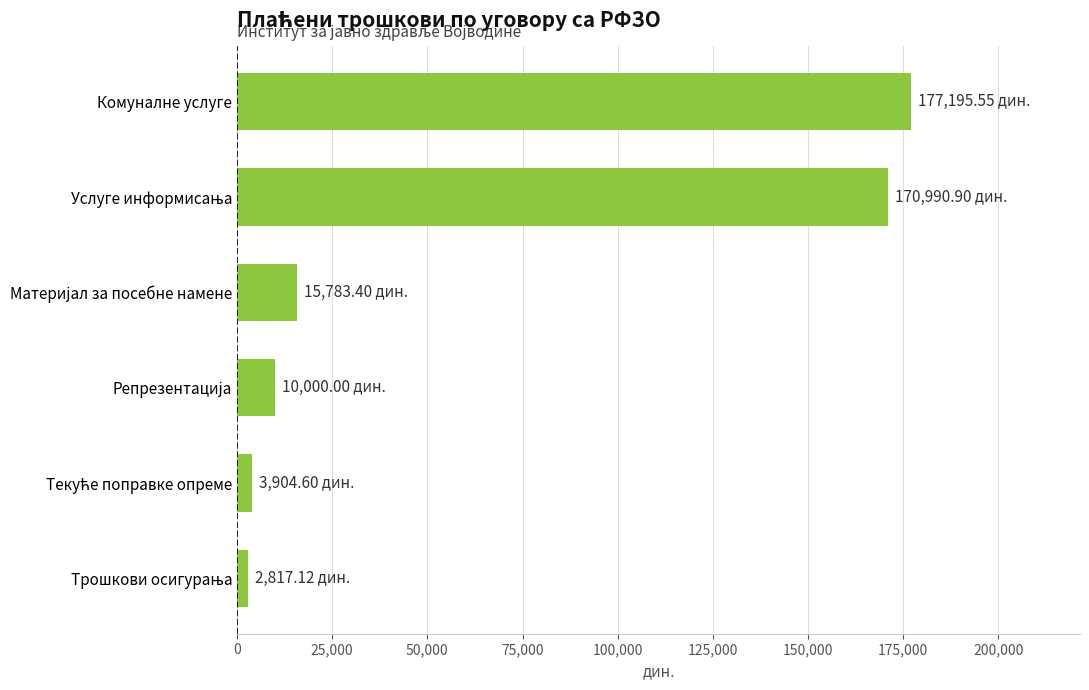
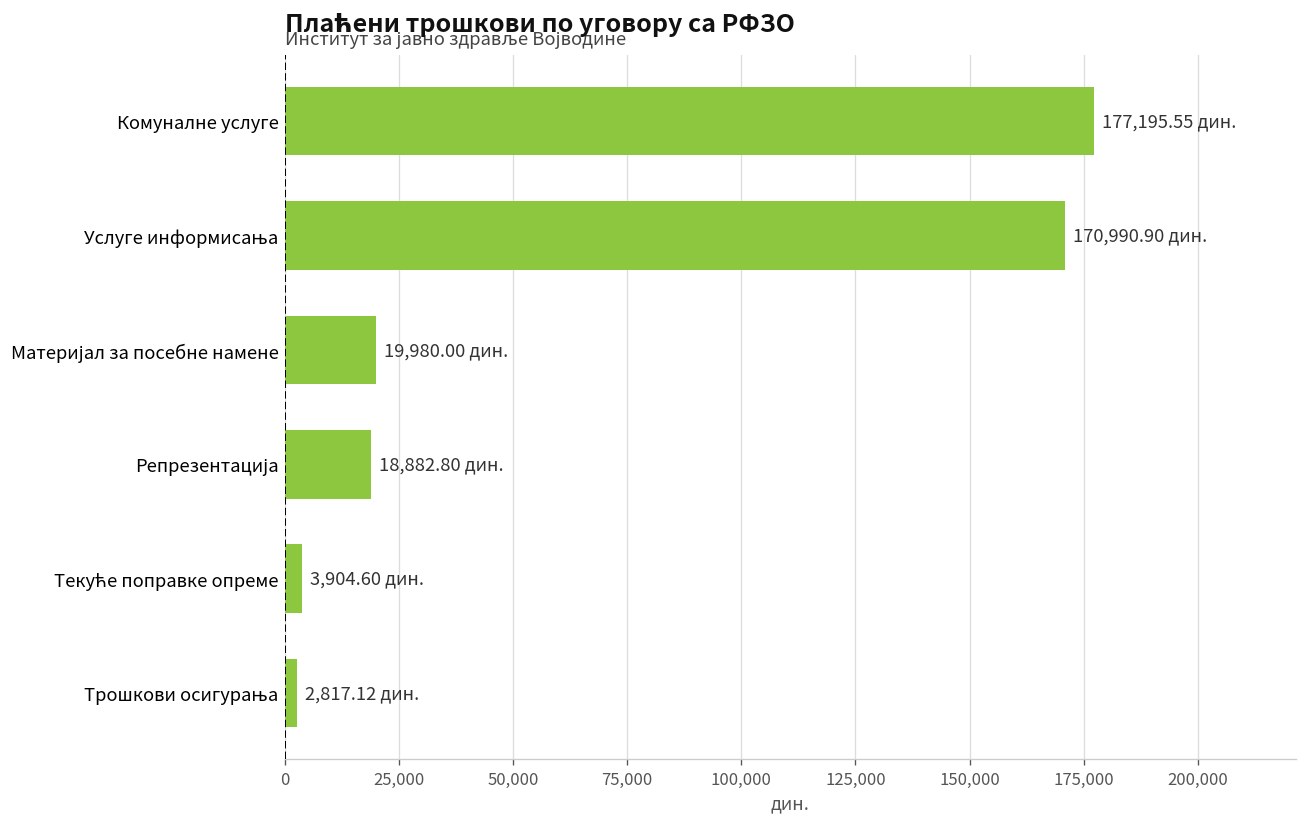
Материјал за посебне намене: 15,783.40 -> 19,980.00
Репрезентација: 10,000.00 -> 18,882.80
